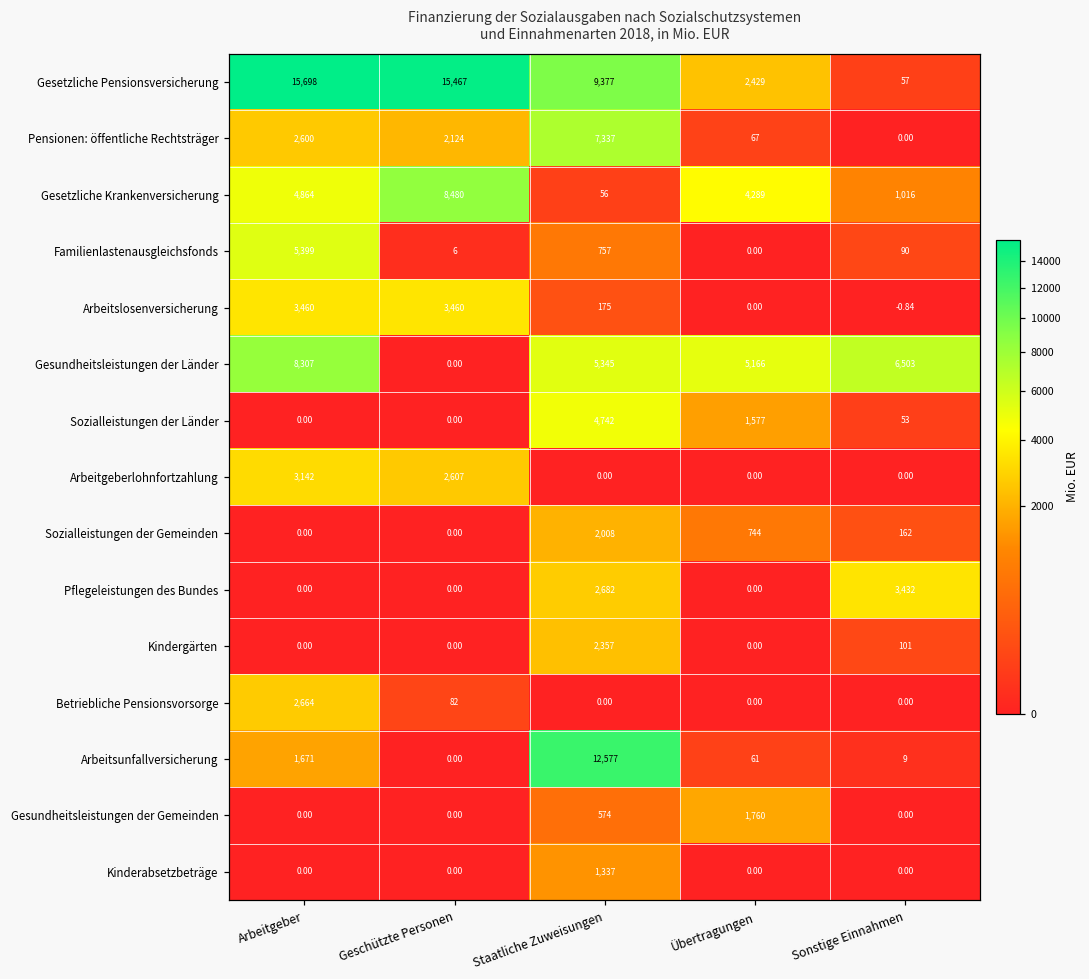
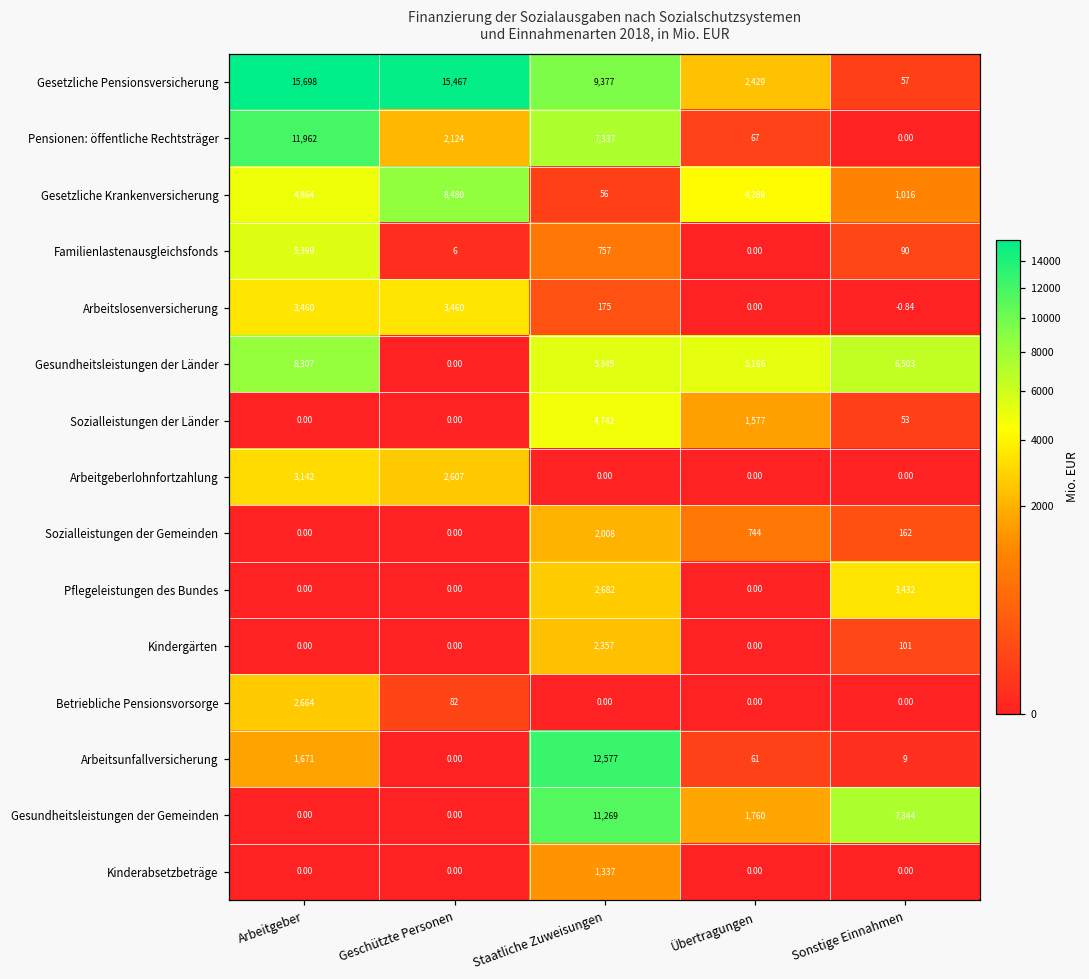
Pensionen: öffentliche Rechtsträger, Arbeitgeber: 2,600 -> 11,962
Gesundheitsleistungen der Gemeinden, Staatliche Zuweisungen: 574 -> 11,269
Gesundheitsleistungen der Gemeinden, Sonstige Einnahmen: 0.00 -> 7,344
